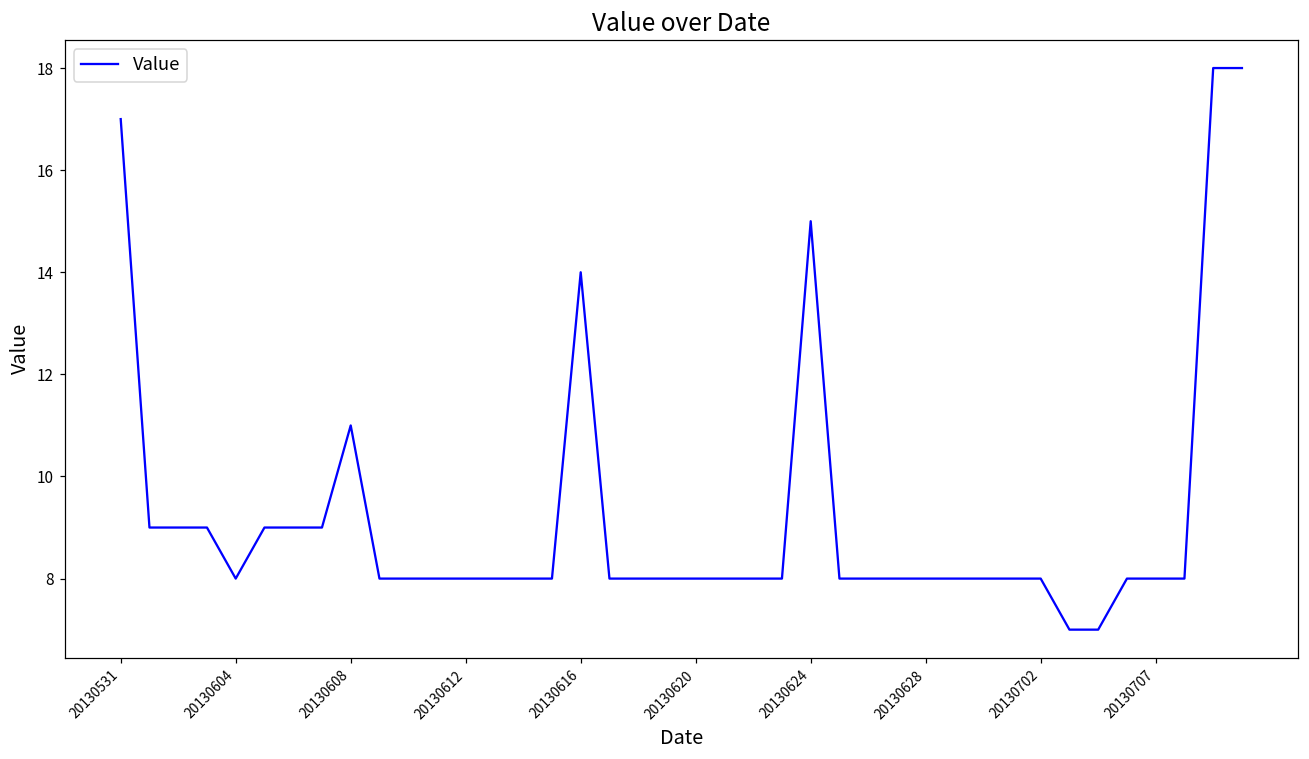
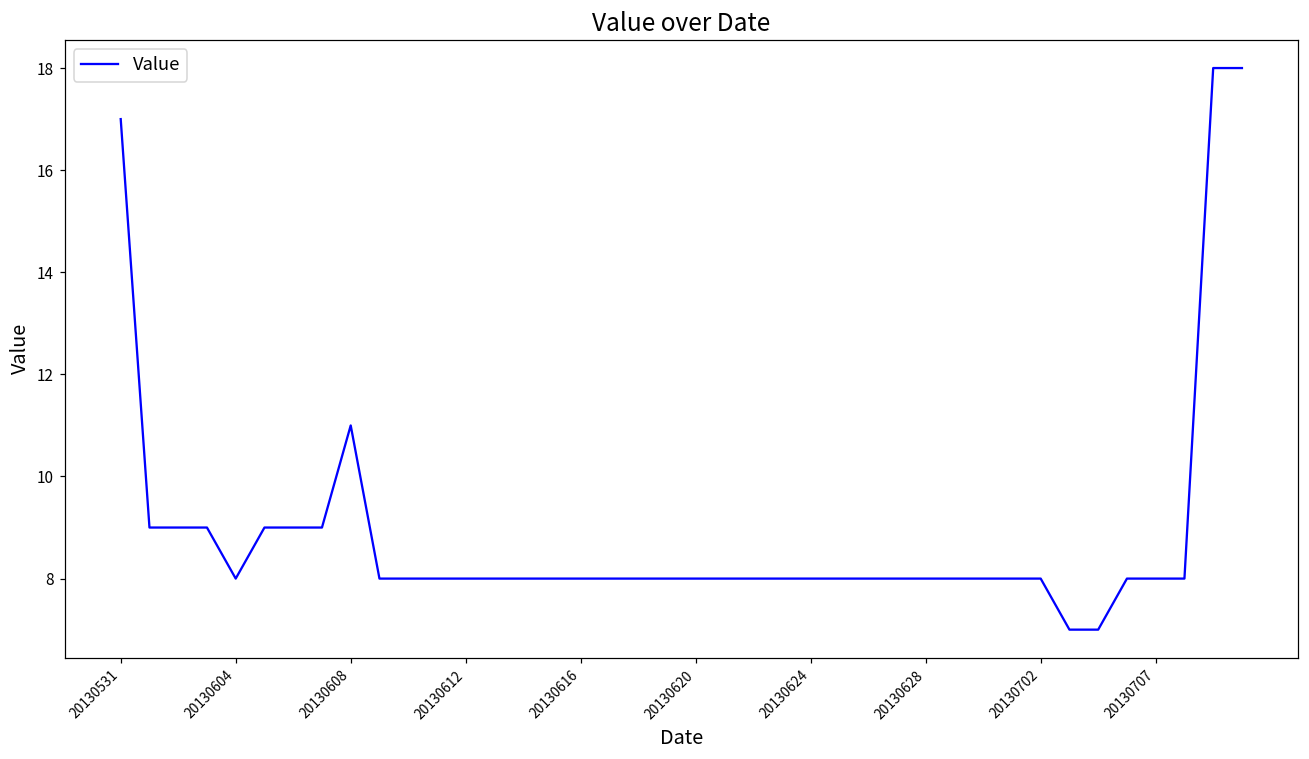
20130616: 14 -> 8
20130624: 15 -> 8
